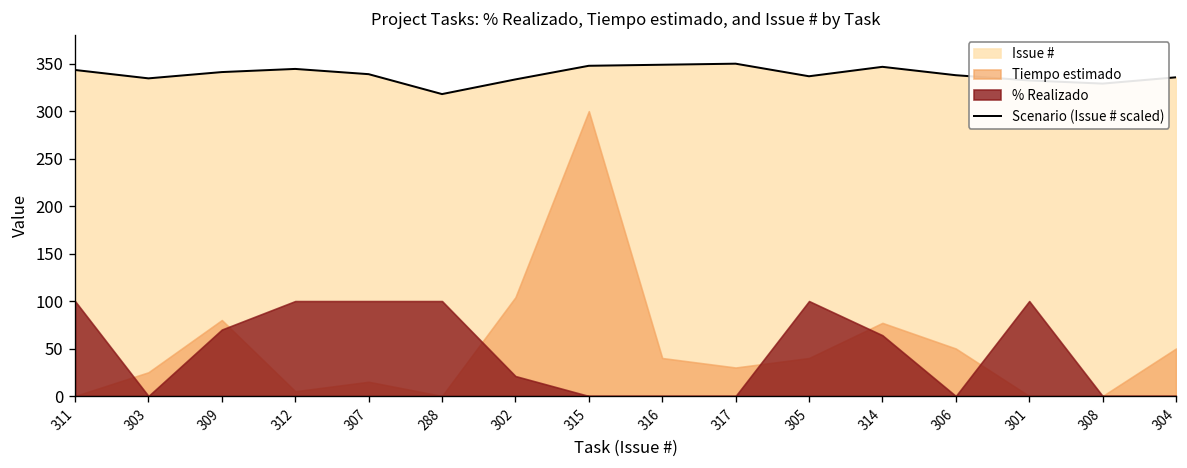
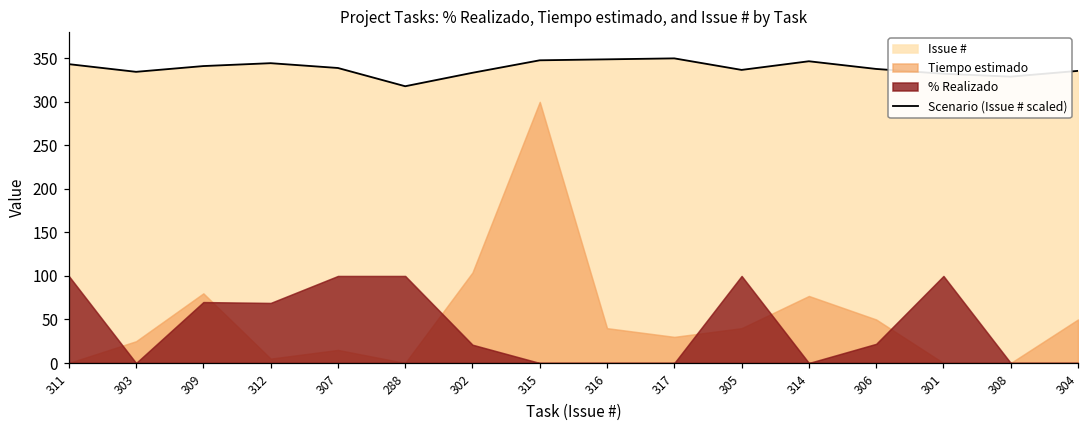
% Realizado, 312: 100 -> 70
% Realizado, 314: 60 -> 0
% Realizado, 306: 0 -> 20
